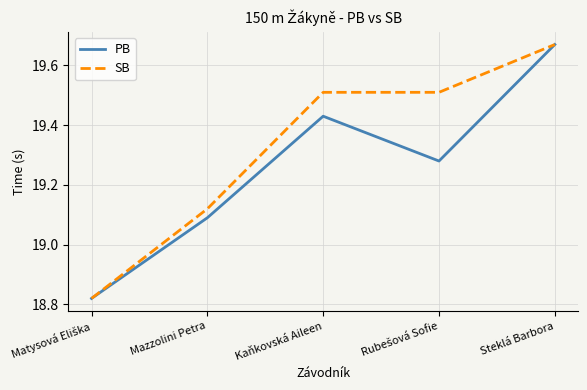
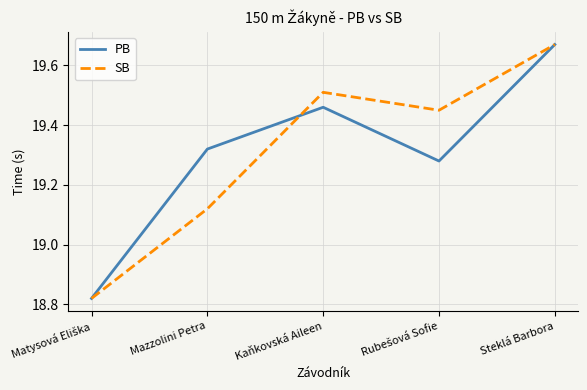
PB, Mazzolini Petra: 19.09 -> 19.32
PB, Kaňkovská Aileen: 19.43 -> 19.46
SB, Rubešová Sofie: 19.51 -> 19.45
